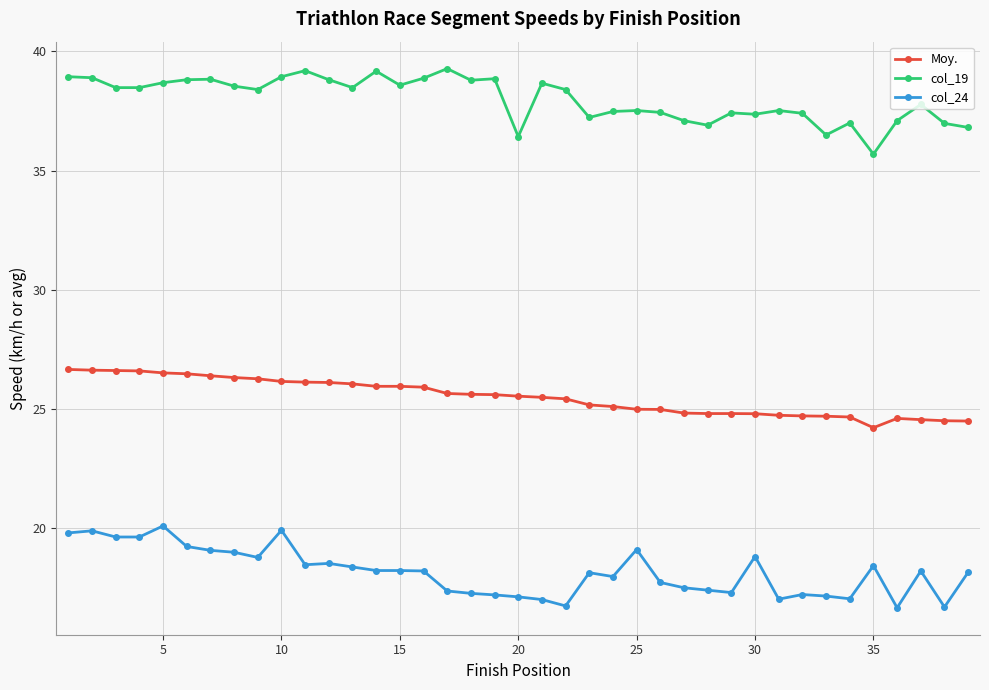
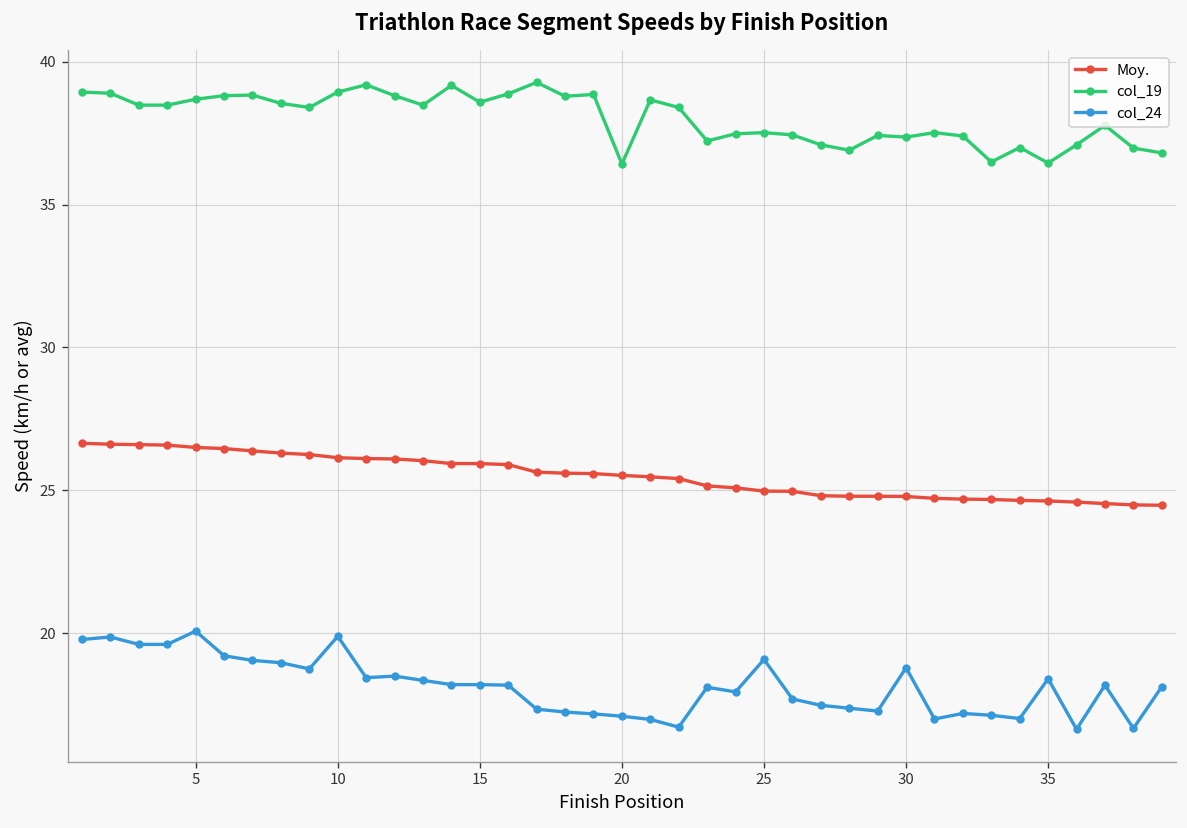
Moy., 35: 24.2 -> 24.6
col_19, 35: 35.7 -> 36.5
